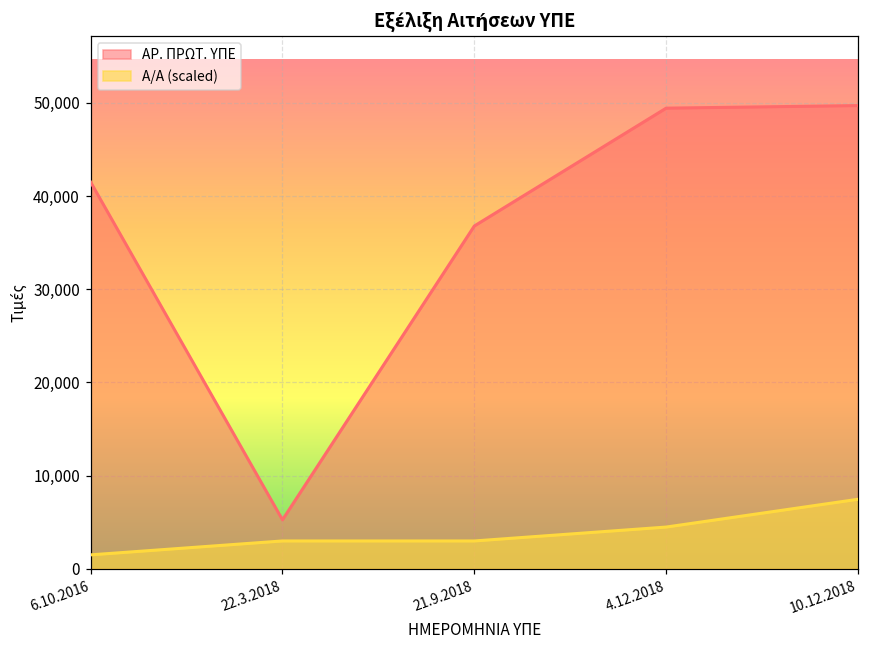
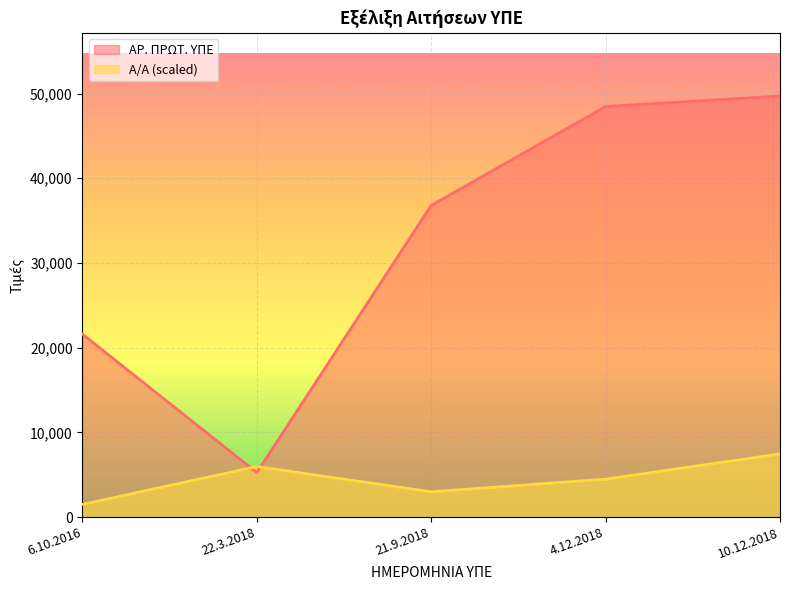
ΑΡ. ΠΡΩΤ. ΥΠΕ, 6.10.2016: 41,000 -> 22,000
Α/Α (scaled), 22.3.2018: 3,000 -> 6,000
ΑΡ. ΠΡΩΤ. ΥΠΕ, 4.12.2018: 49,000 -> 48,000
